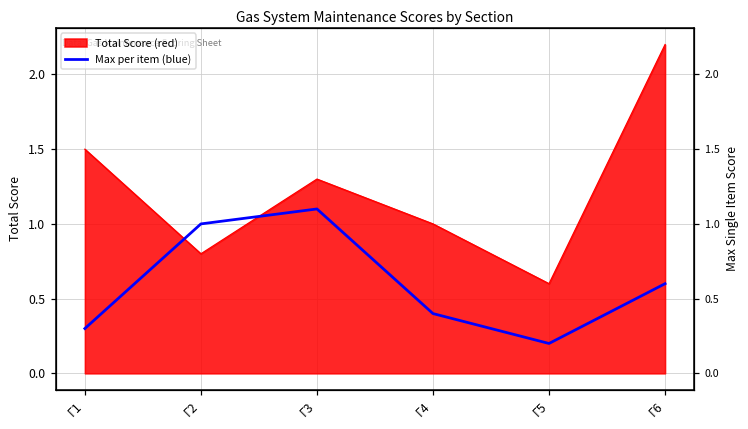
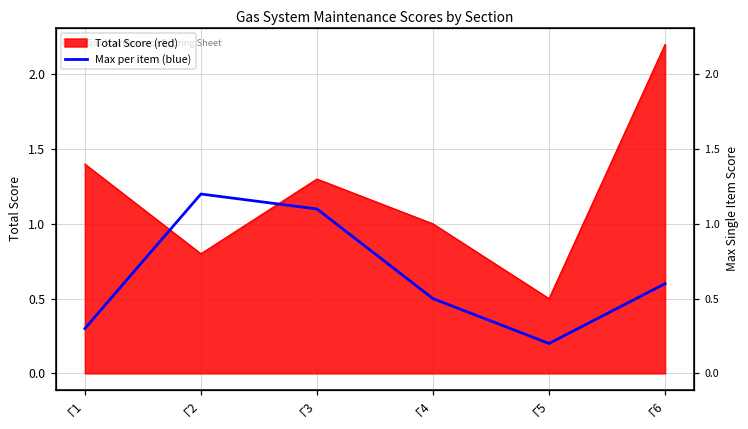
Total Score (red), Г1: 1.5 -> 1.4
Max per item (blue), Г2: 1.0 -> 1.2
Max per item (blue), Г4: 0.4 -> 0.5
Total Score (red), Г5: 0.6 -> 0.5
